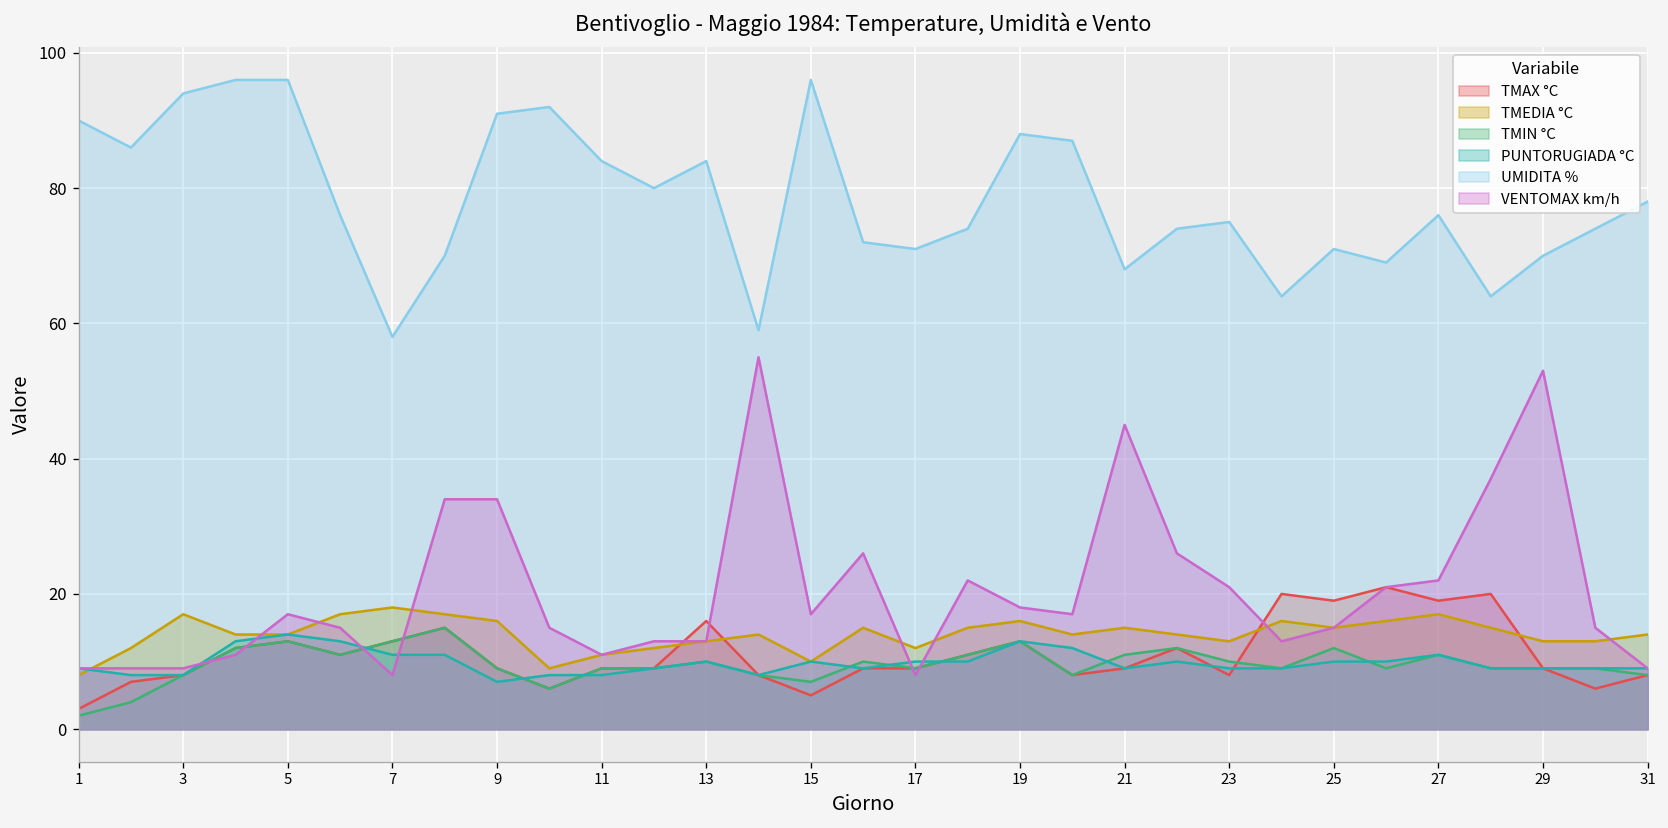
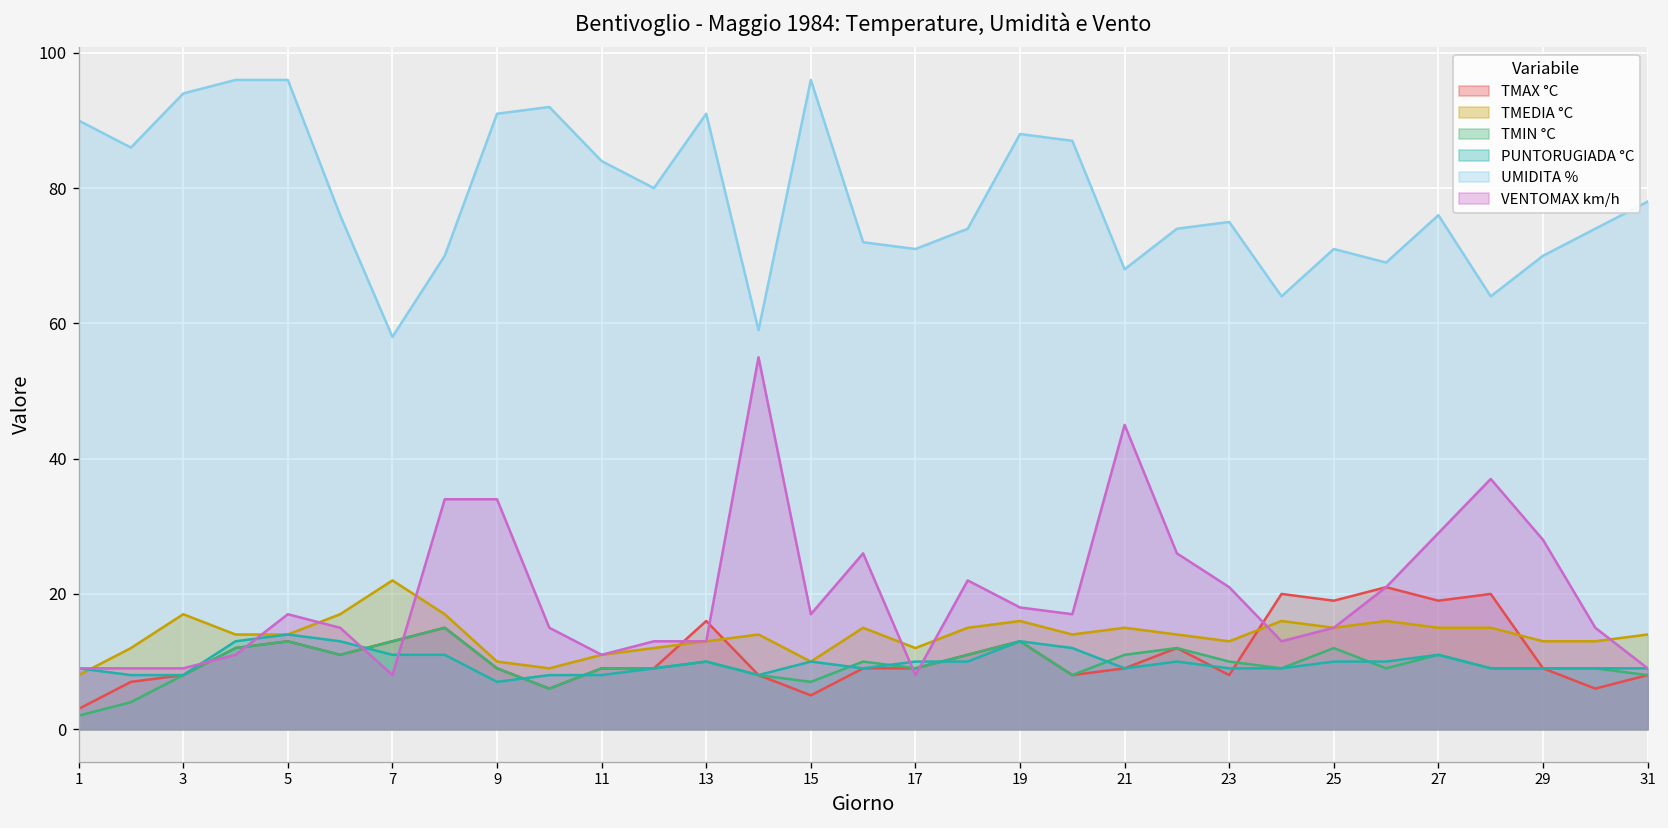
TMEDIA °C, 7: 18 -> 22
TMEDIA °C, 9: 16 -> 10
UMIDITA %, 13: 84 -> 91
TMEDIA °C, 27: 17 -> 15
VENTOMAX km/h, 27: 22 -> 29
VENTOMAX km/h, 29: 53 -> 28
